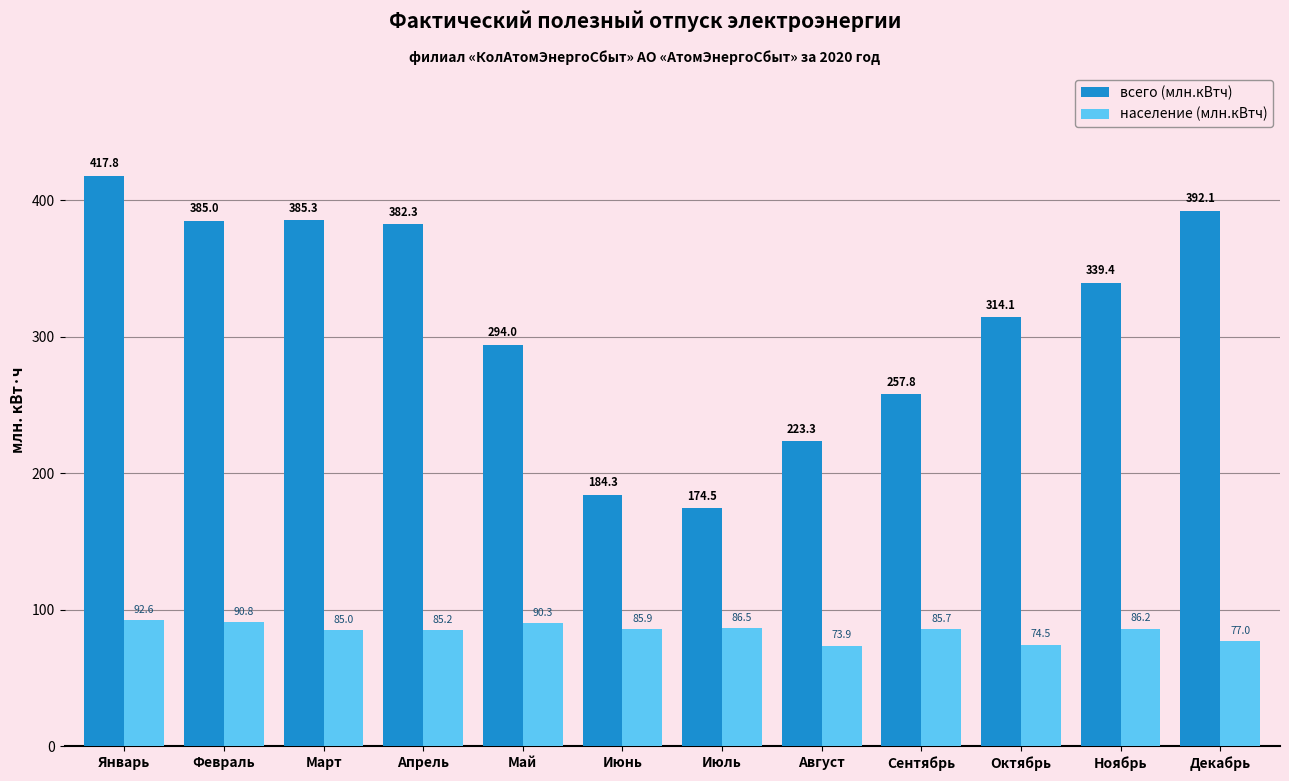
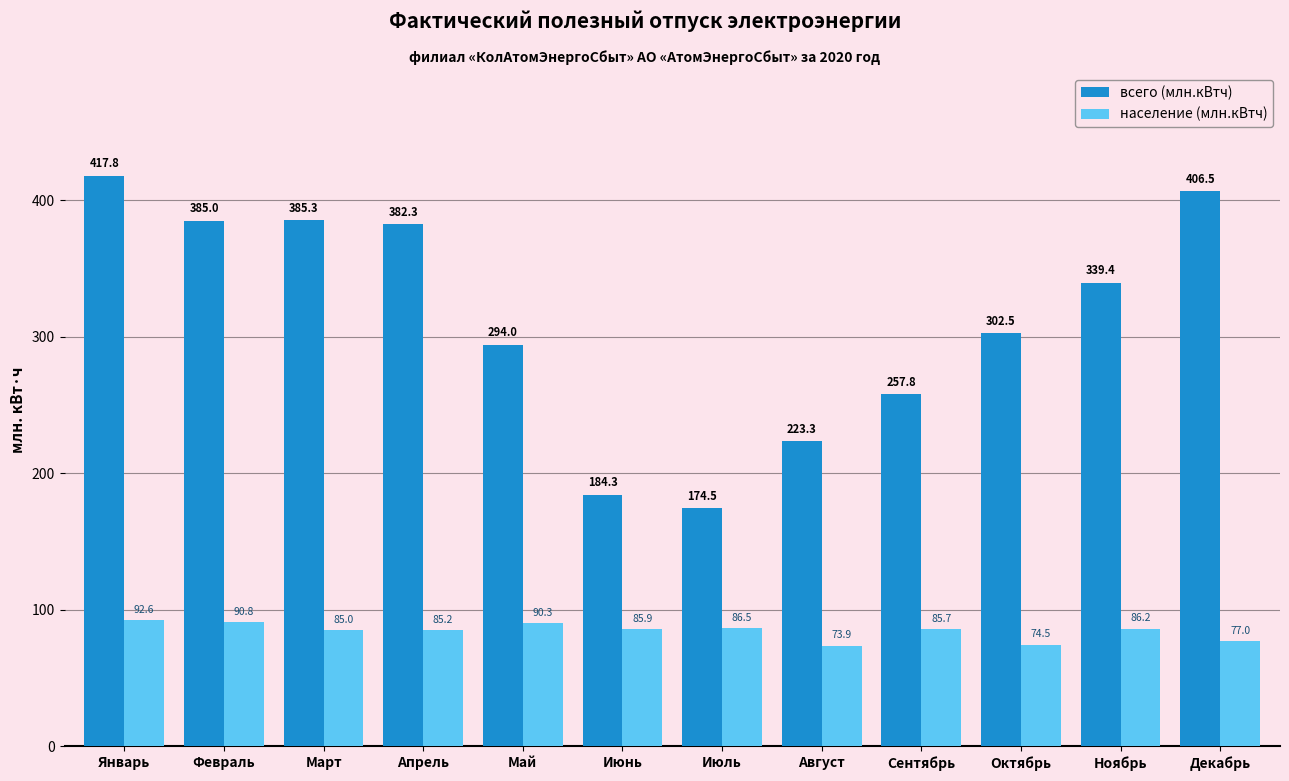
всего (млн.кВтч), Октябрь: 314.1 -> 302.5
всего (млн.кВтч), Декабрь: 392.1 -> 406.5
